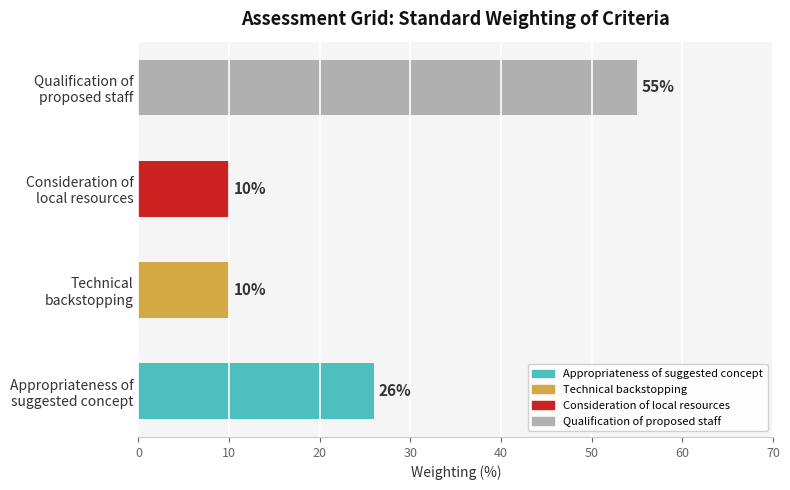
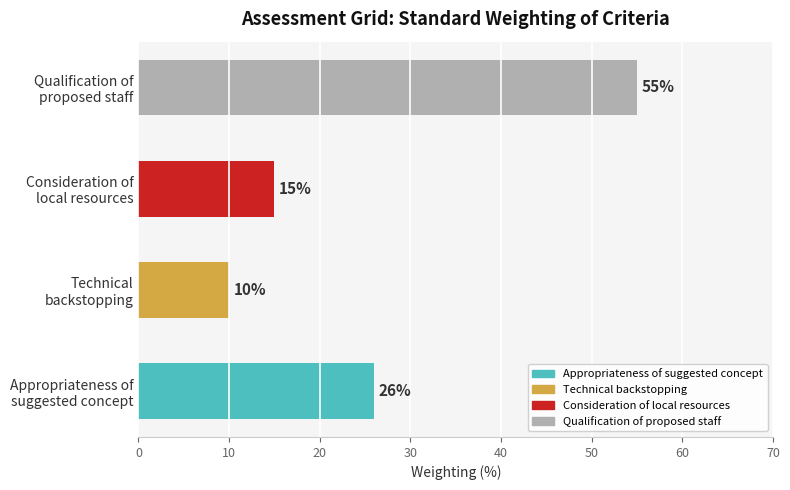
Consideration of local resources: 10% -> 15%
